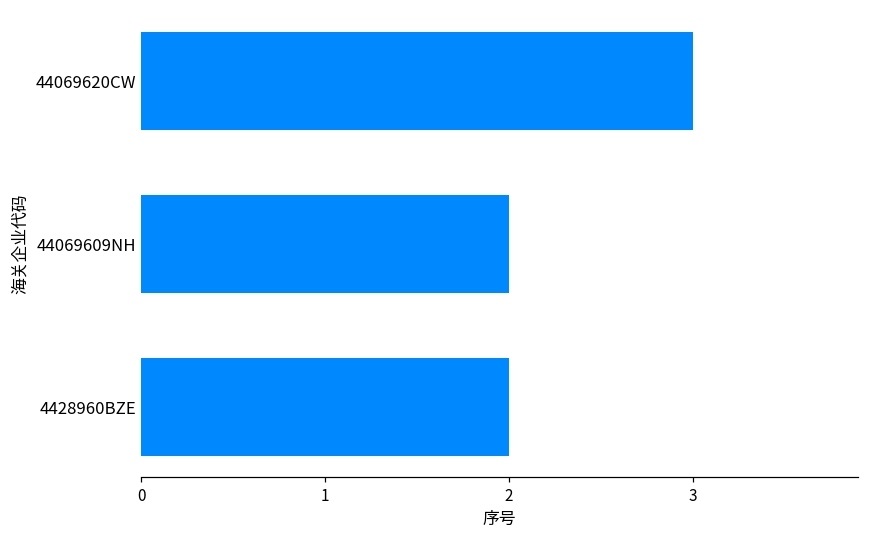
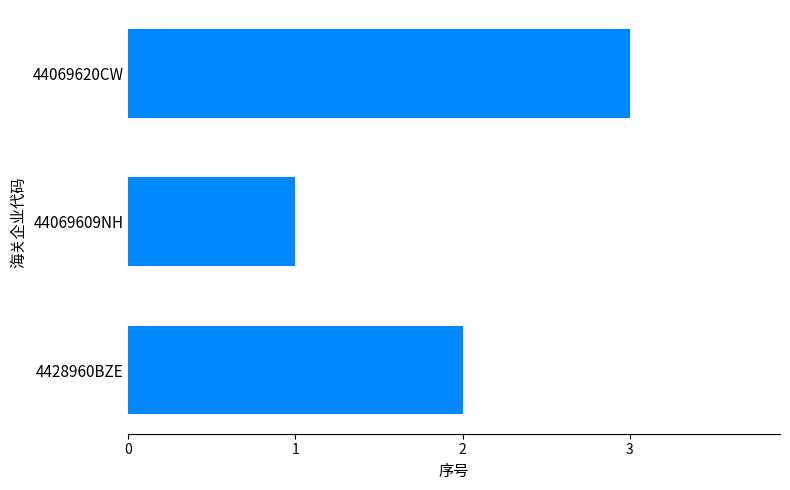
44069609NH: 2 -> 1
